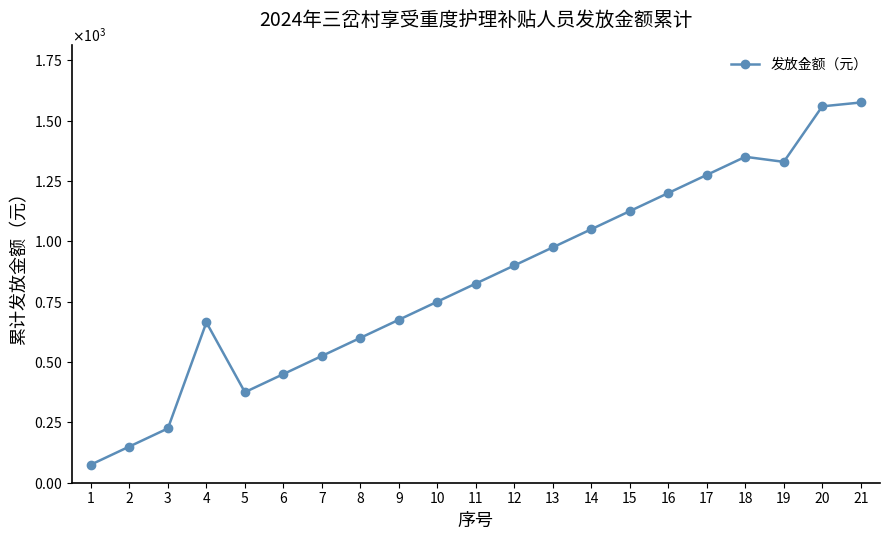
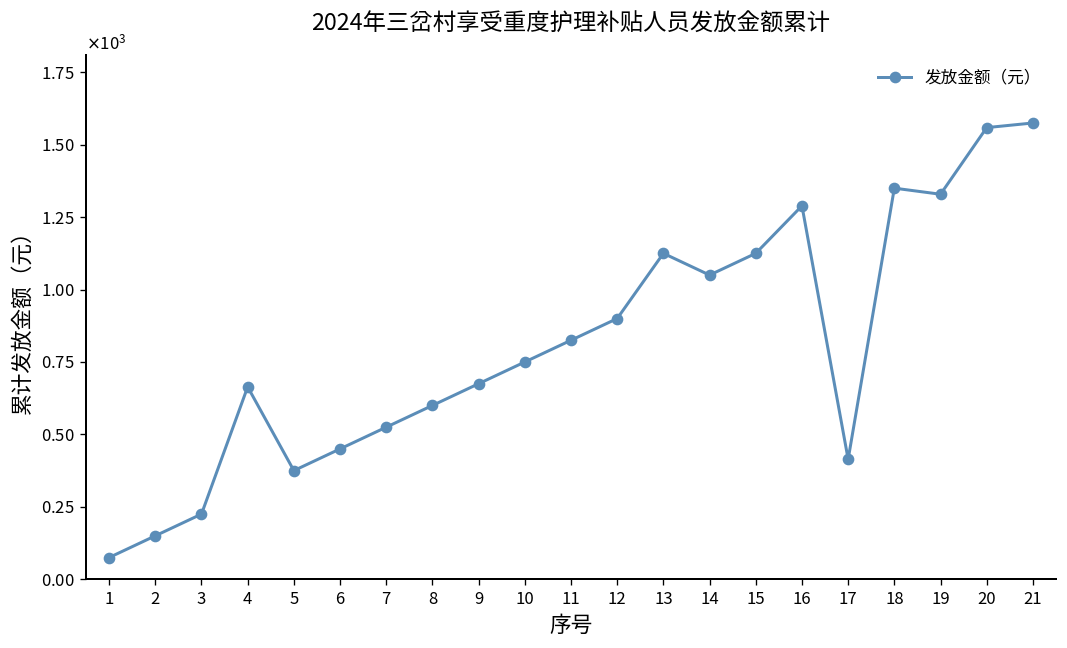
13: 980 -> 1130
16: 1200 -> 1290
17: 1280 -> 410
